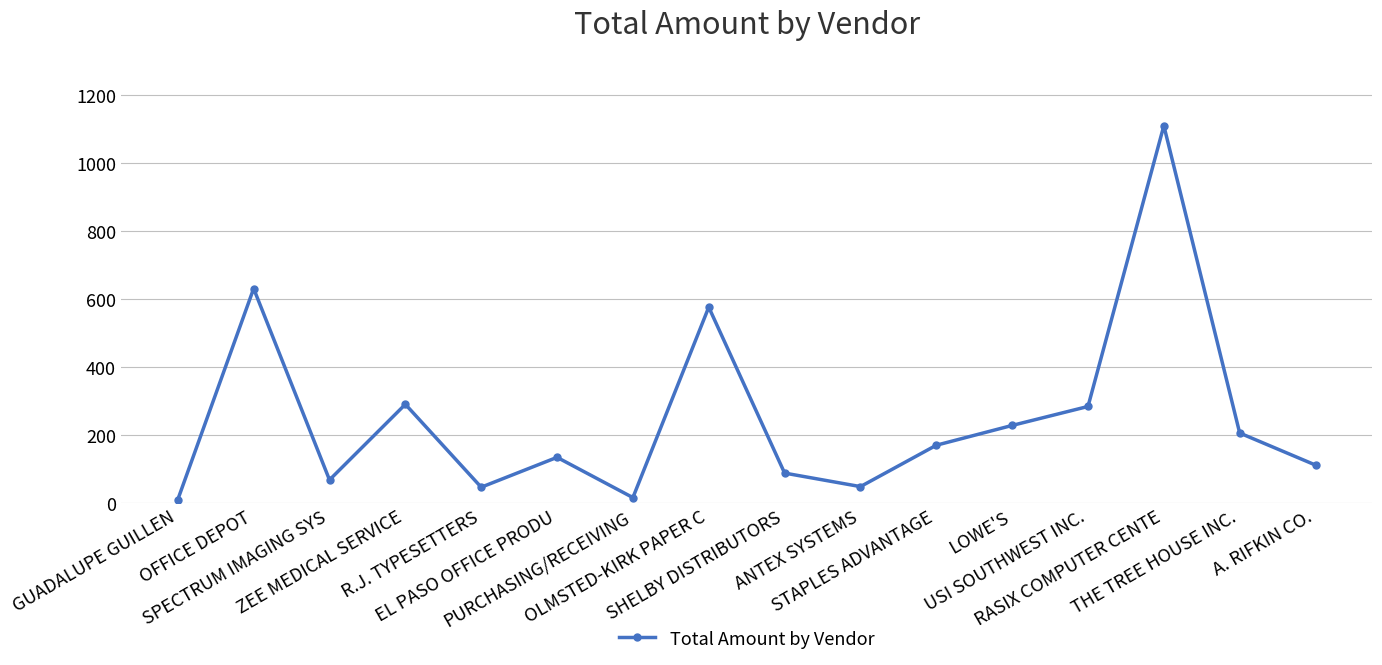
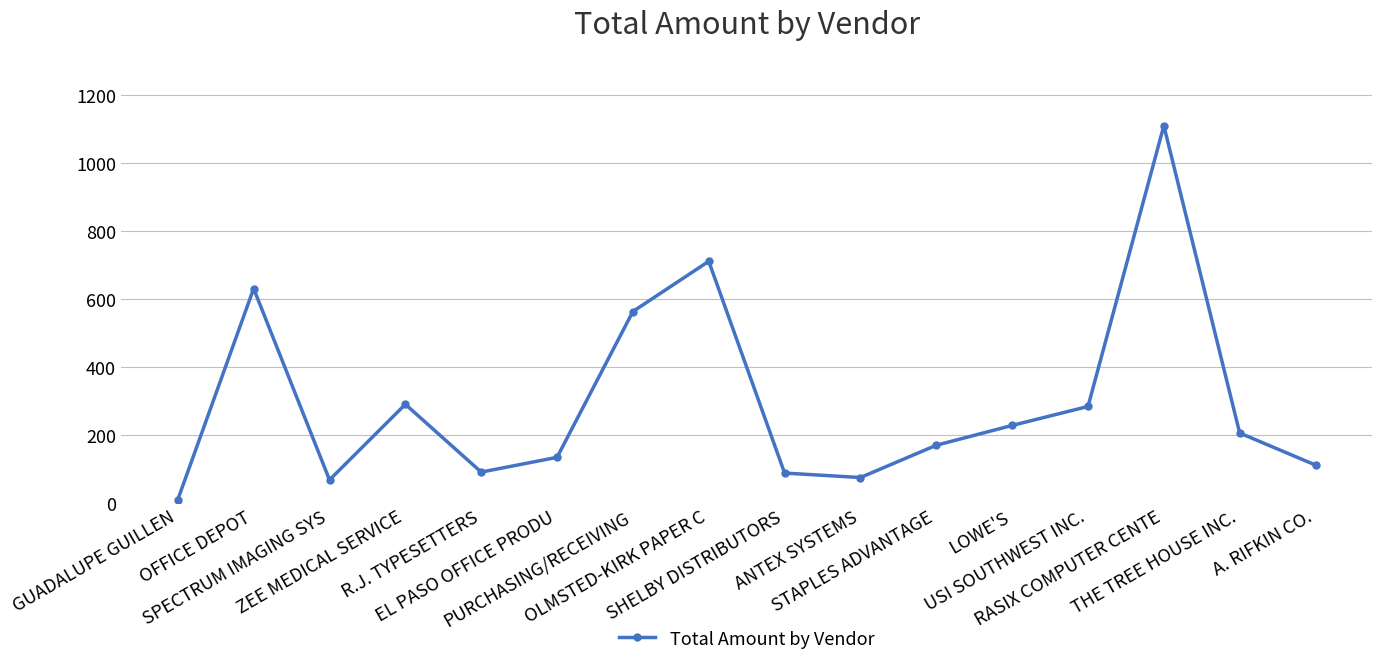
R.J. TYPESETTERS: 50 -> 90
PURCHASING/RECEIVING: 20 -> 560
OLMSTED-KIRK PAPER C: 580 -> 710
ANTEX SYSTEMS: 50 -> 80
